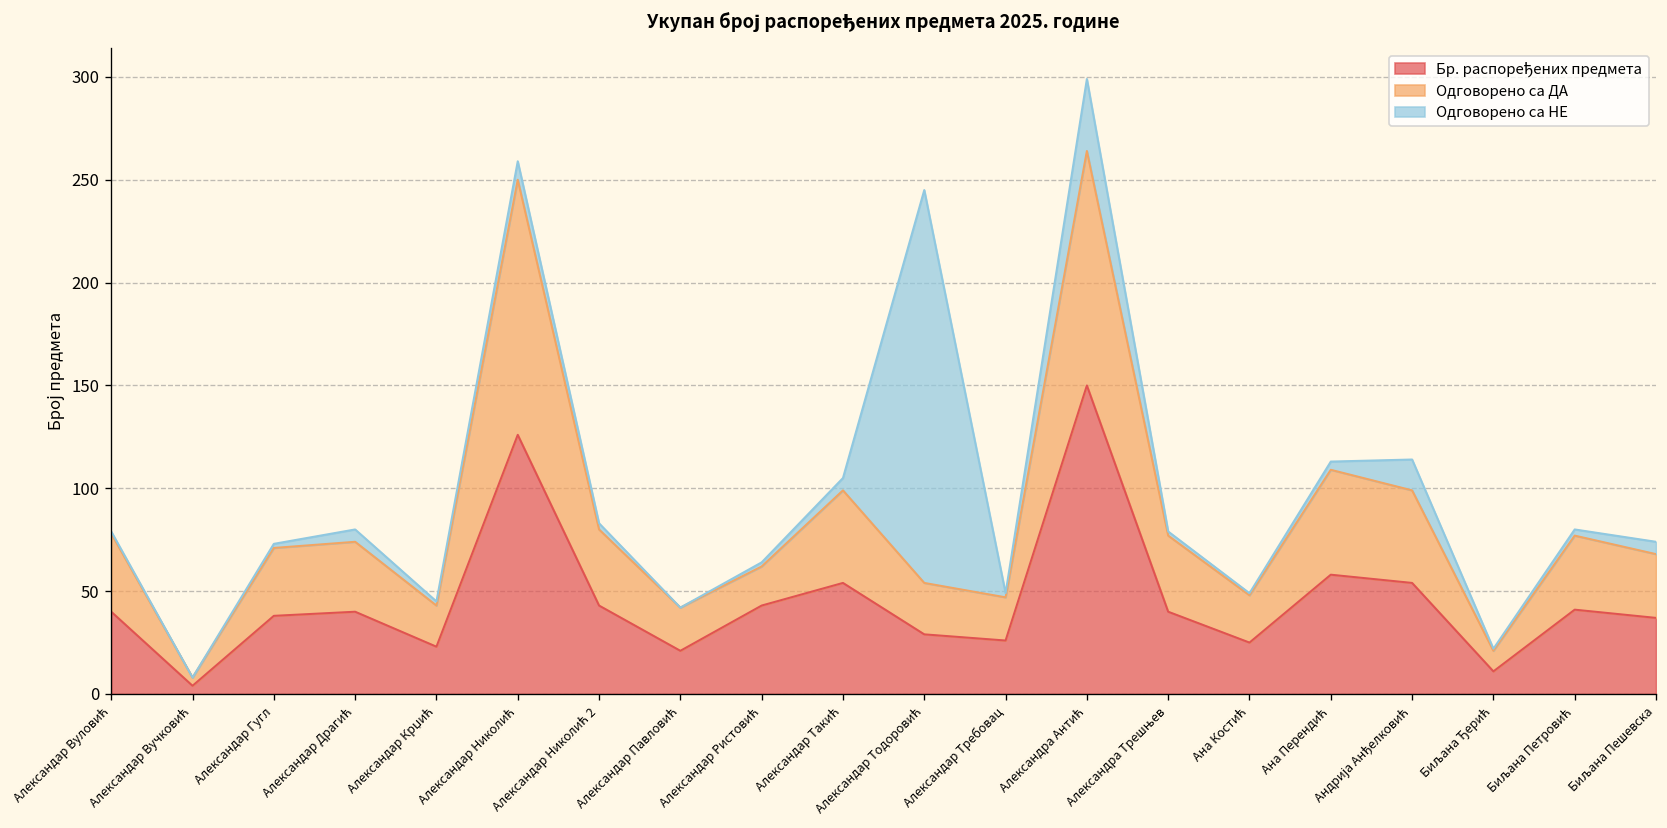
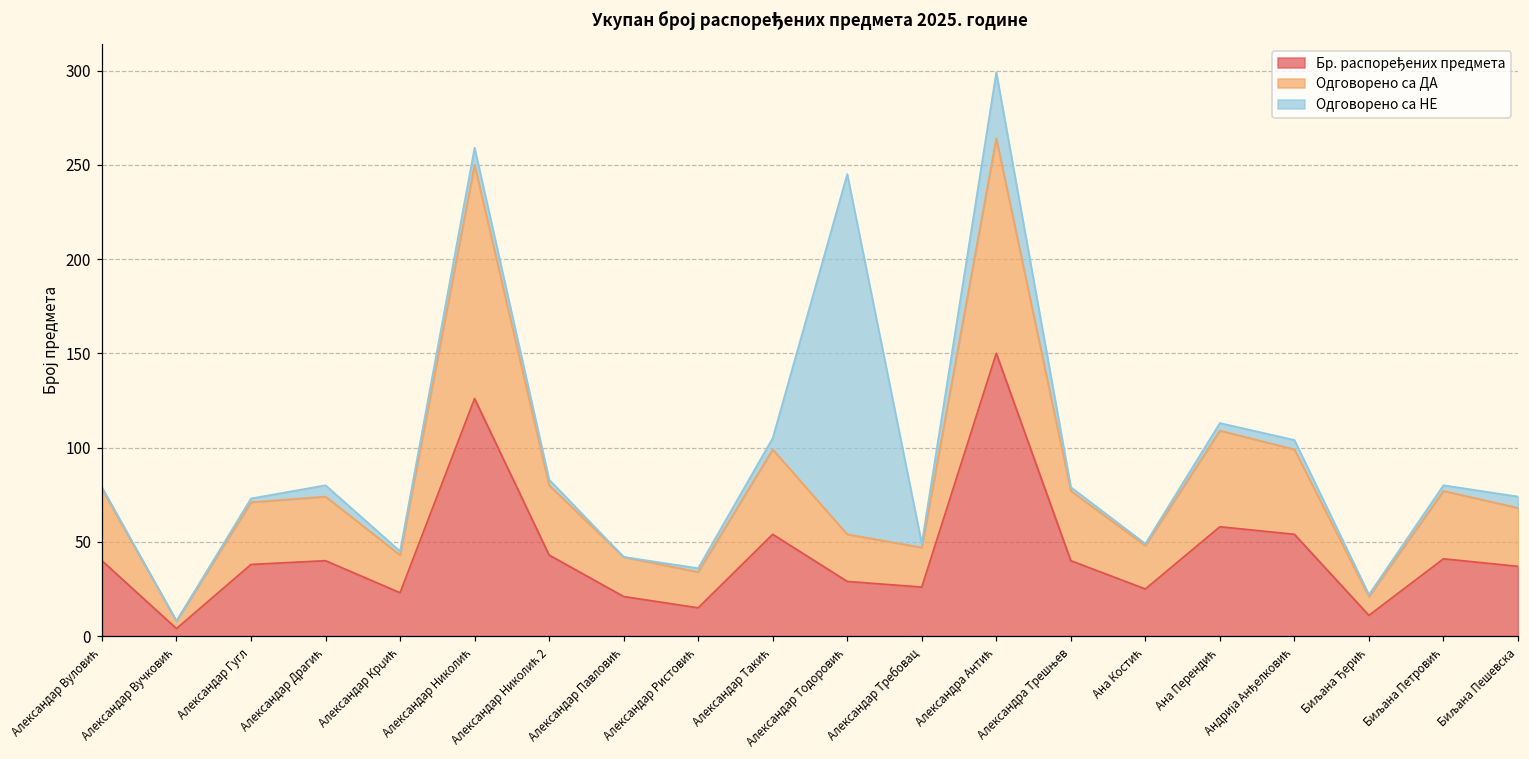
Бр. распоређених предмета, Александар Ристовић: 43 -> 15
Одговорено са НЕ, Андрија Анђелковић: 15 -> 5
